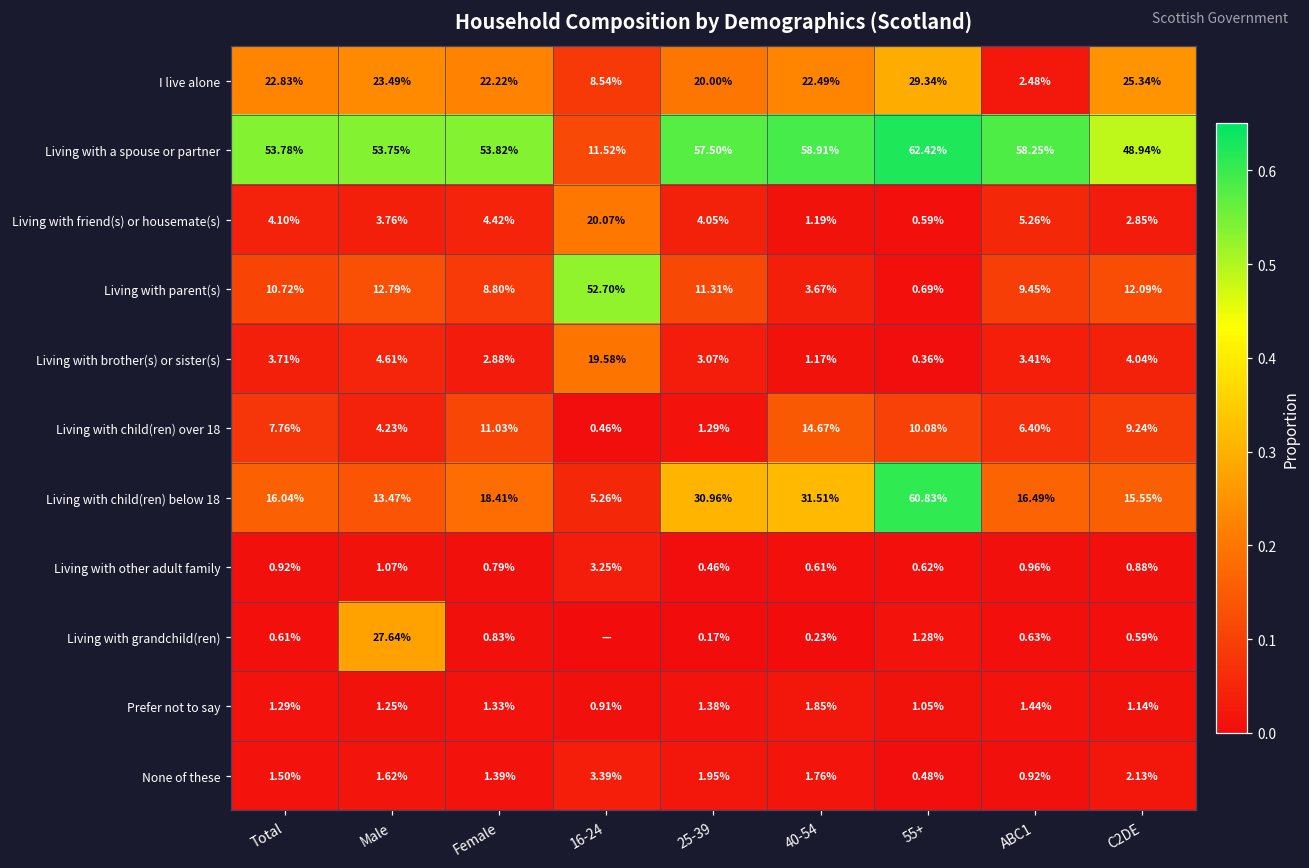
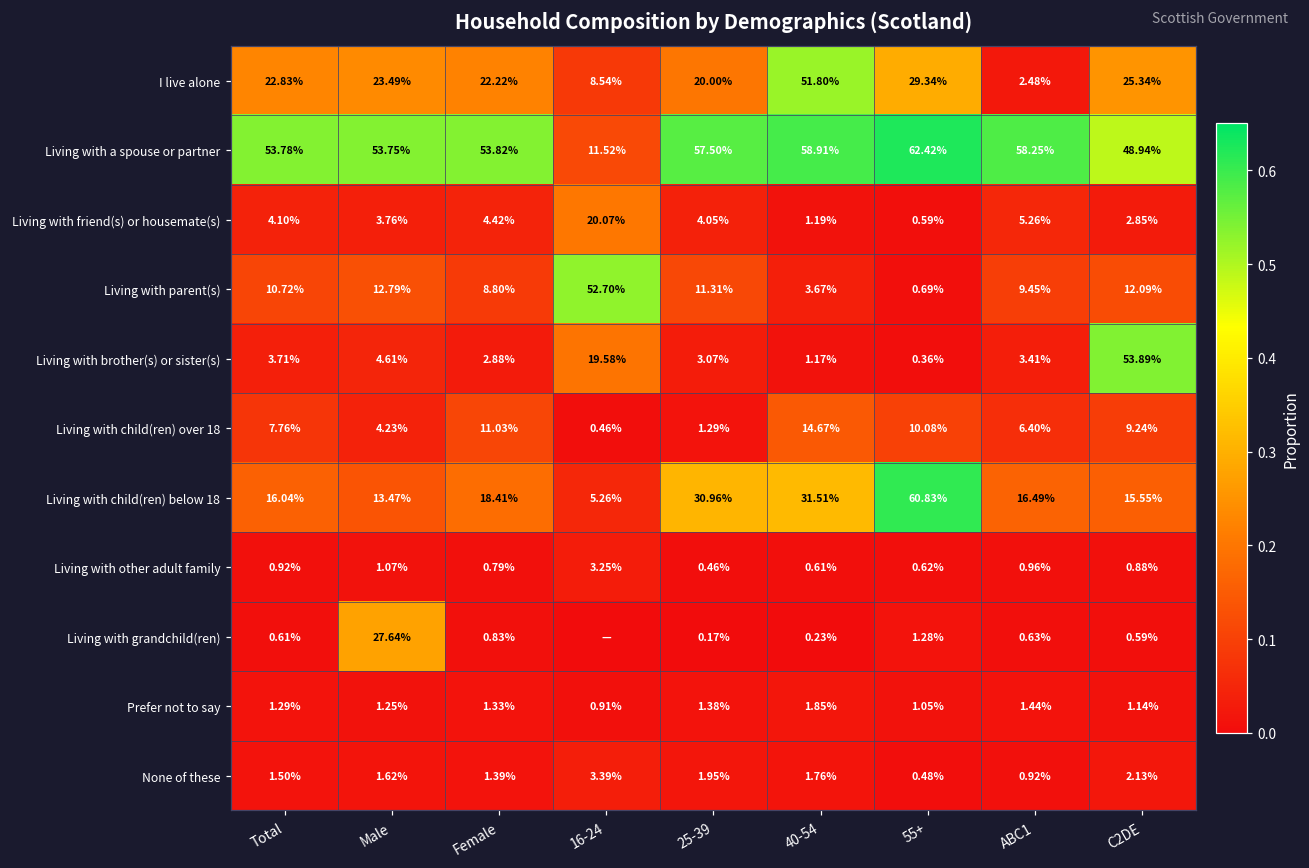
I live alone, 40-54: 22.49% -> 51.80%
Living with brother(s) or sister(s), C2DE: 4.04% -> 53.89%
